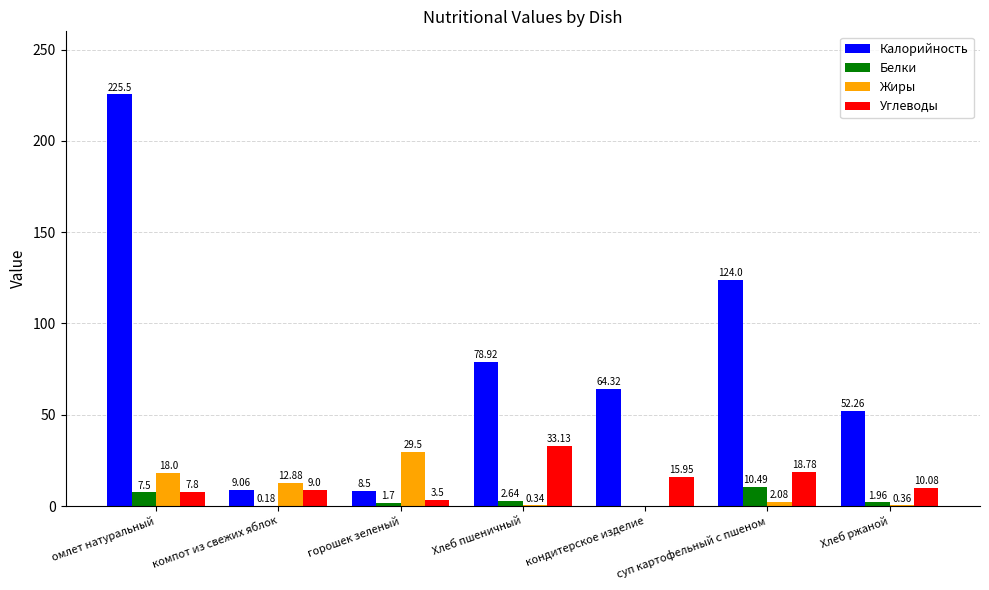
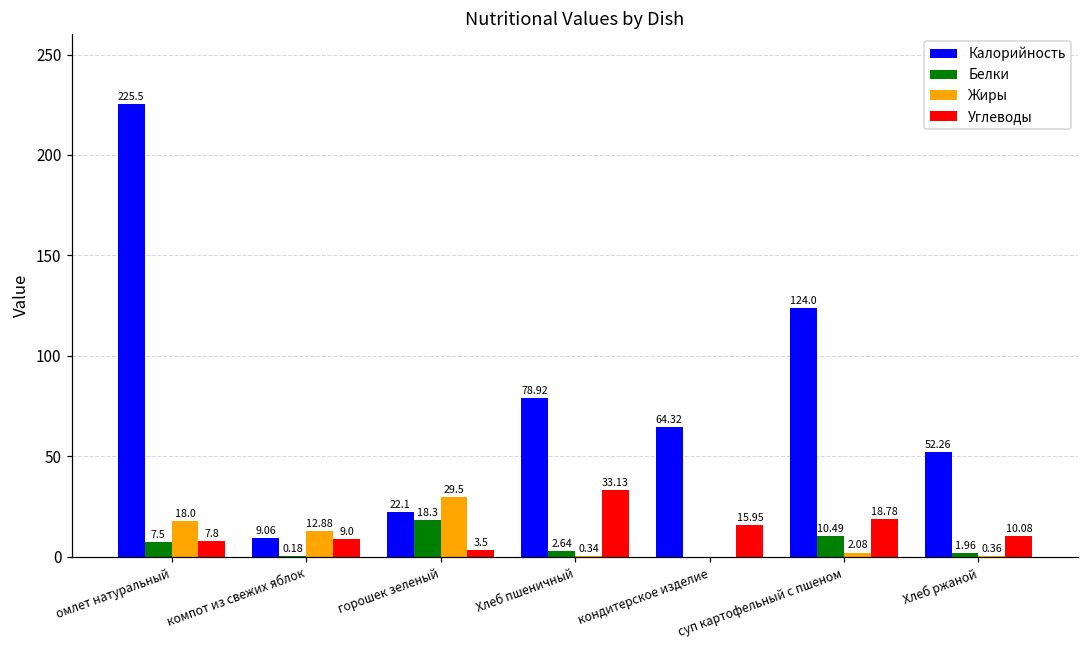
Калорийность, горошек зеленый: 8.5 -> 22.1
Белки, горошек зеленый: 1.7 -> 18.3
